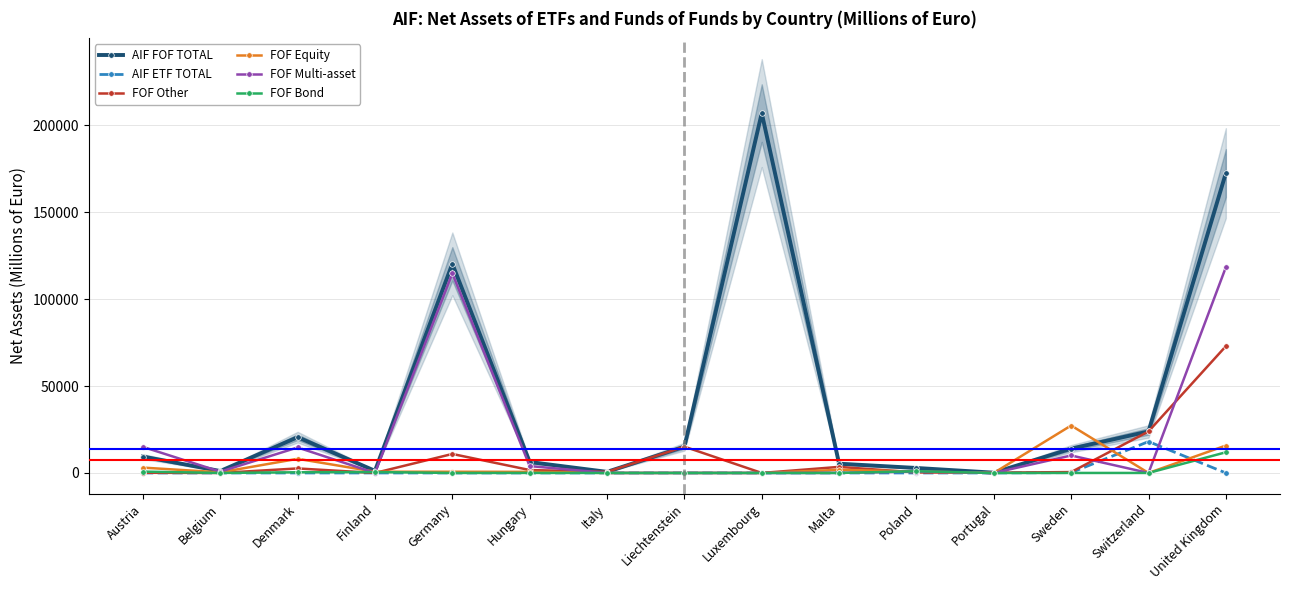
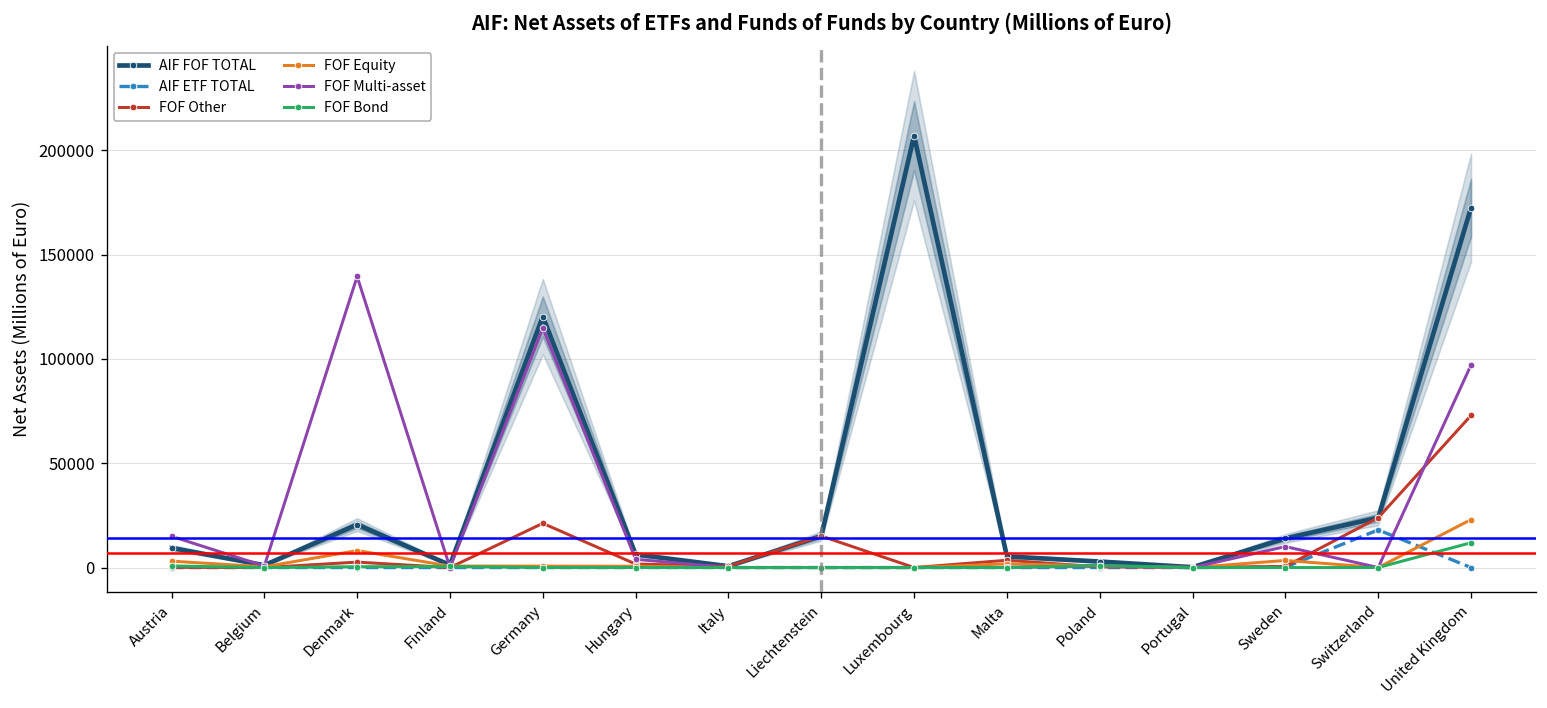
FOF Multi-asset, Denmark: 15000 -> 139000
FOF Other, Germany: 11000 -> 21000
FOF Equity, Sweden: 27000 -> 3000
FOF Equity, United Kingdom: 16000 -> 23000
FOF Multi-asset, United Kingdom: 118000 -> 97000
